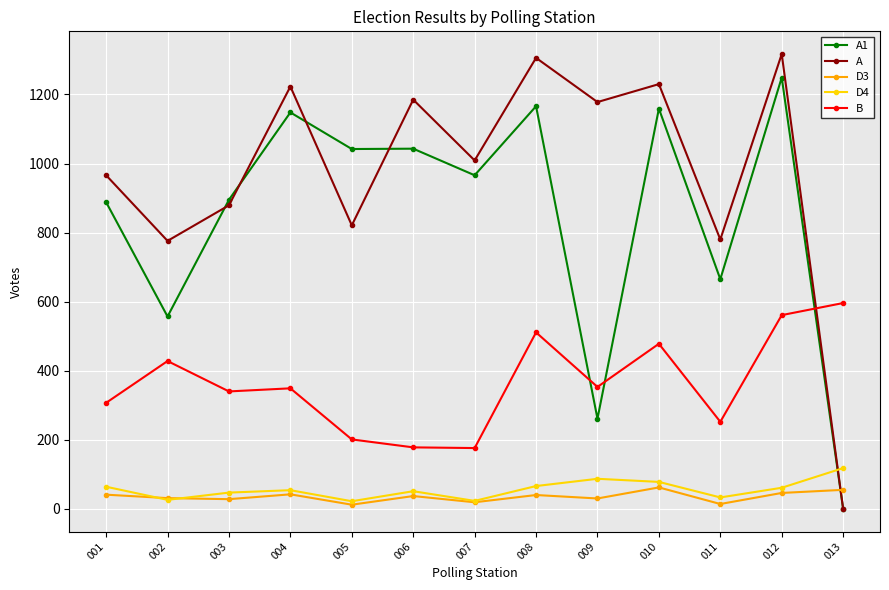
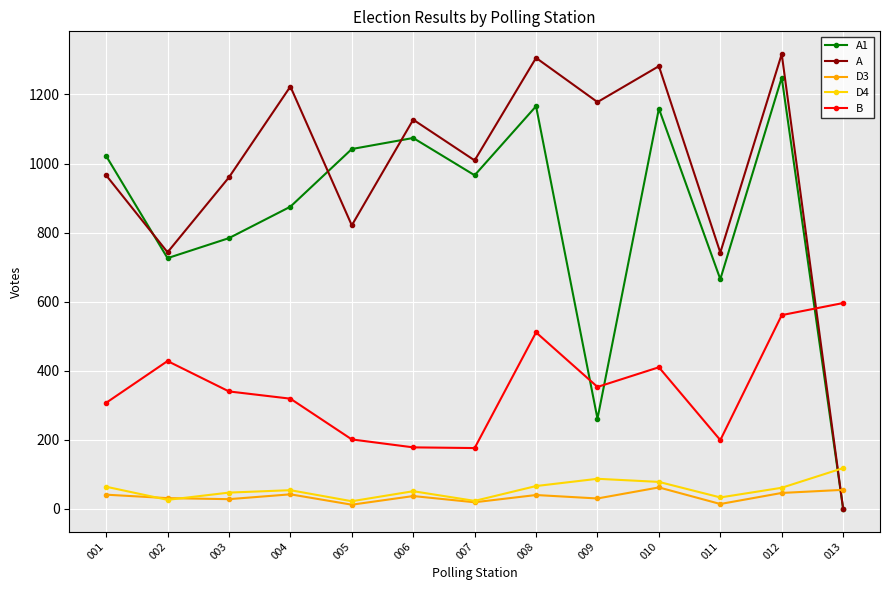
A1, 001: 890 -> 1020
A1, 002: 560 -> 730
A, 002: 780 -> 740
A1, 003: 900 -> 780
A, 003: 880 -> 960
A1, 004: 1150 -> 880
B, 004: 350 -> 320
A1, 006: 1040 -> 1070
A, 006: 1190 -> 1130
A, 010: 1230 -> 1280
B, 010: 480 -> 410
A, 011: 780 -> 740
B, 011: 250 -> 200
